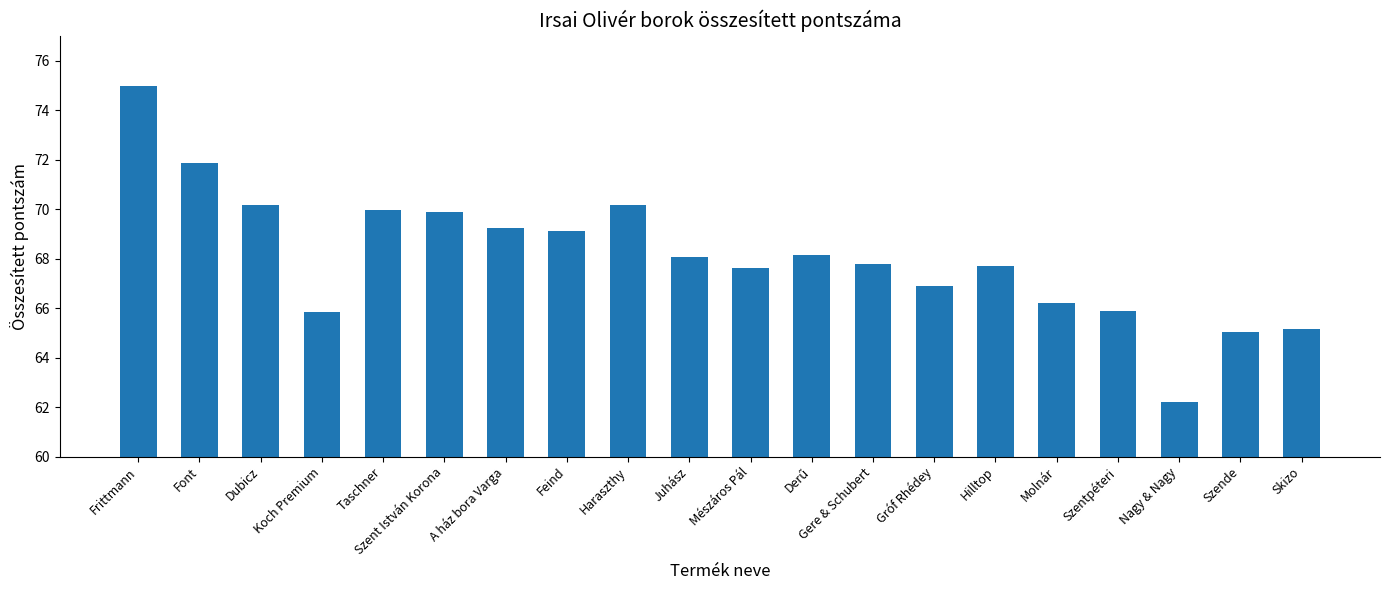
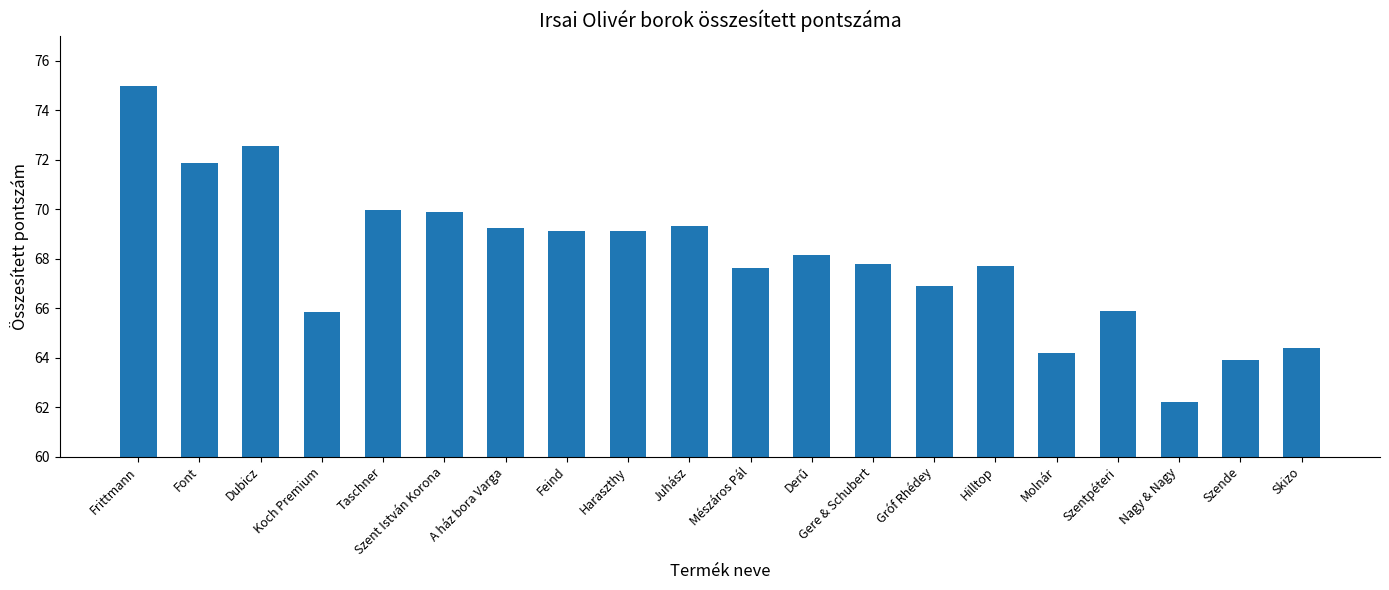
Dubicz: 70.2 -> 72.6
Haraszthy: 70.2 -> 69.1
Juhász: 68.1 -> 69.3
Molnár: 66.2 -> 64.2
Szende: 65.1 -> 63.9
Skizo: 65.2 -> 64.4
